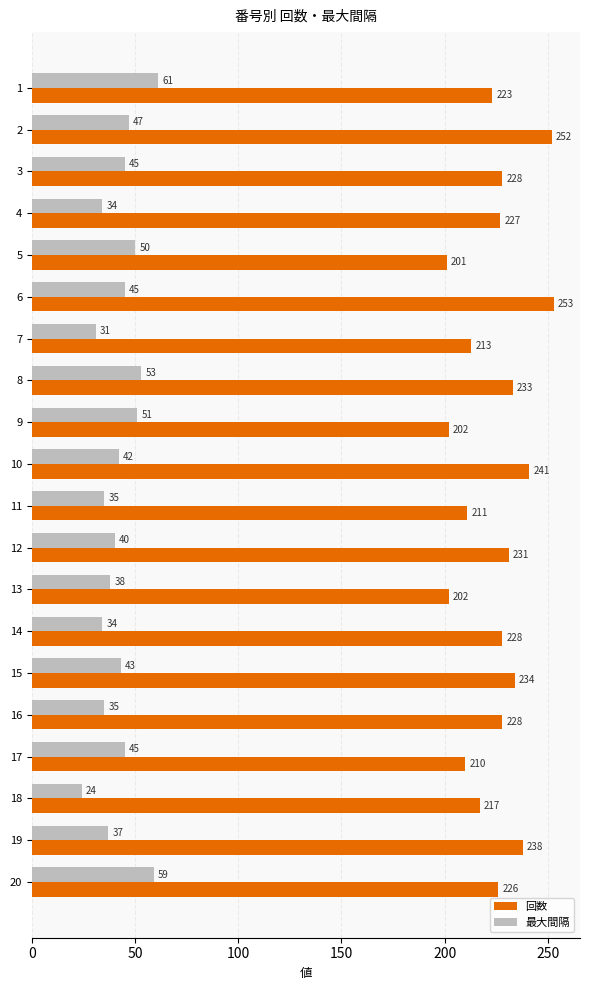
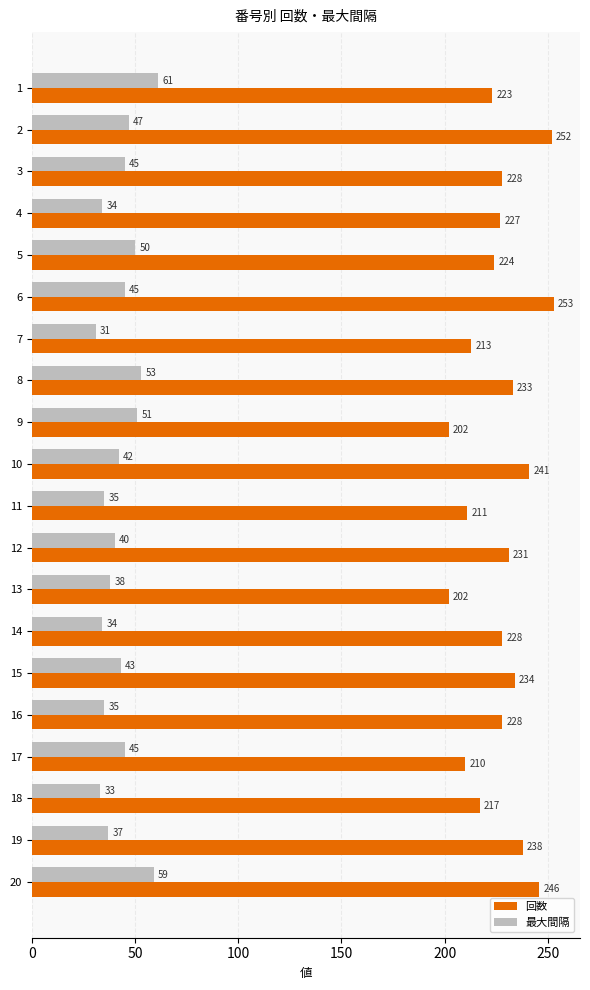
回数, 5: 201 -> 224
最大間隔, 18: 24 -> 33
回数, 20: 226 -> 246
